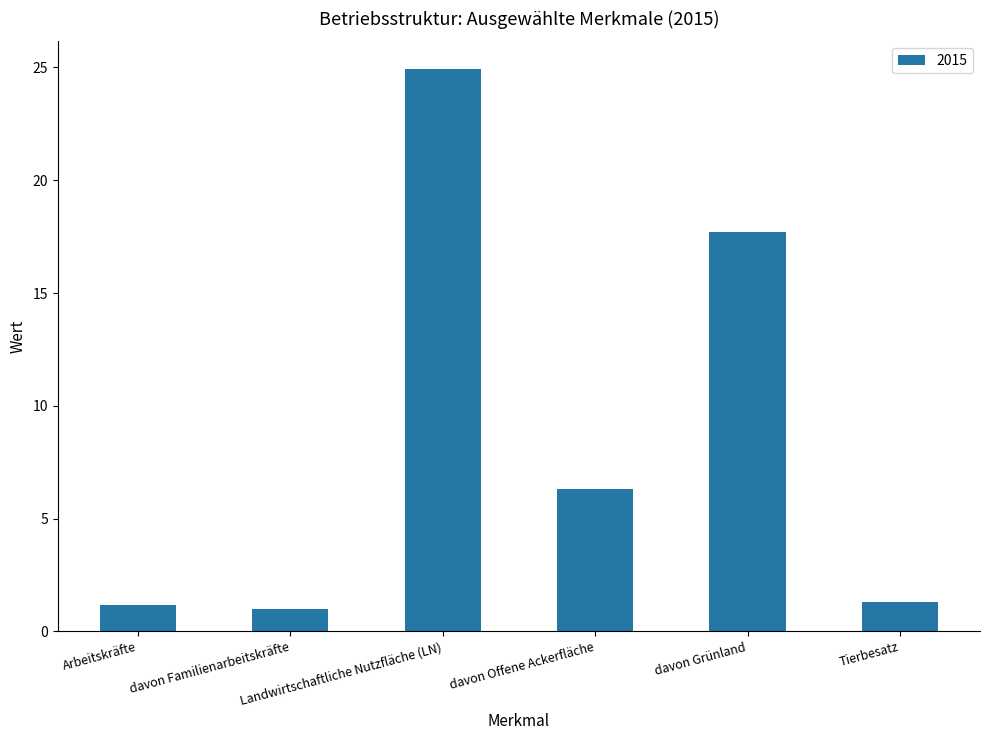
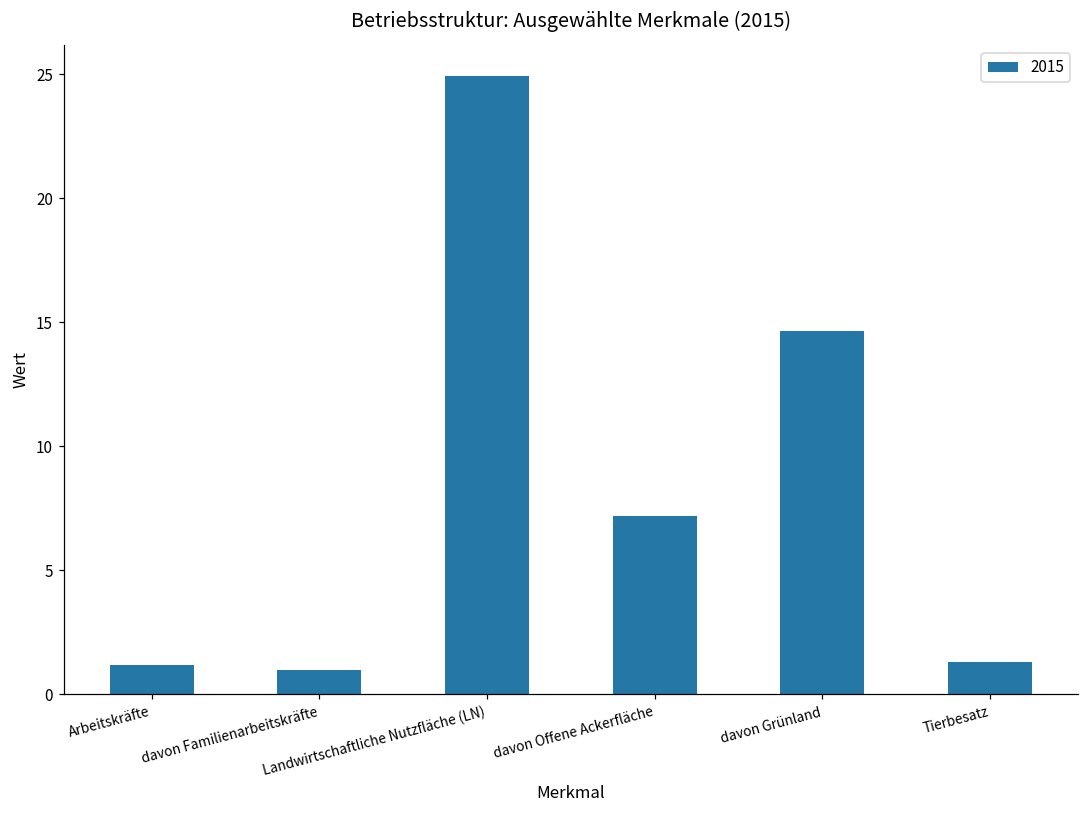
davon Offene Ackerfläche: 6.3 -> 7.2
davon Grünland: 17.7 -> 14.7
